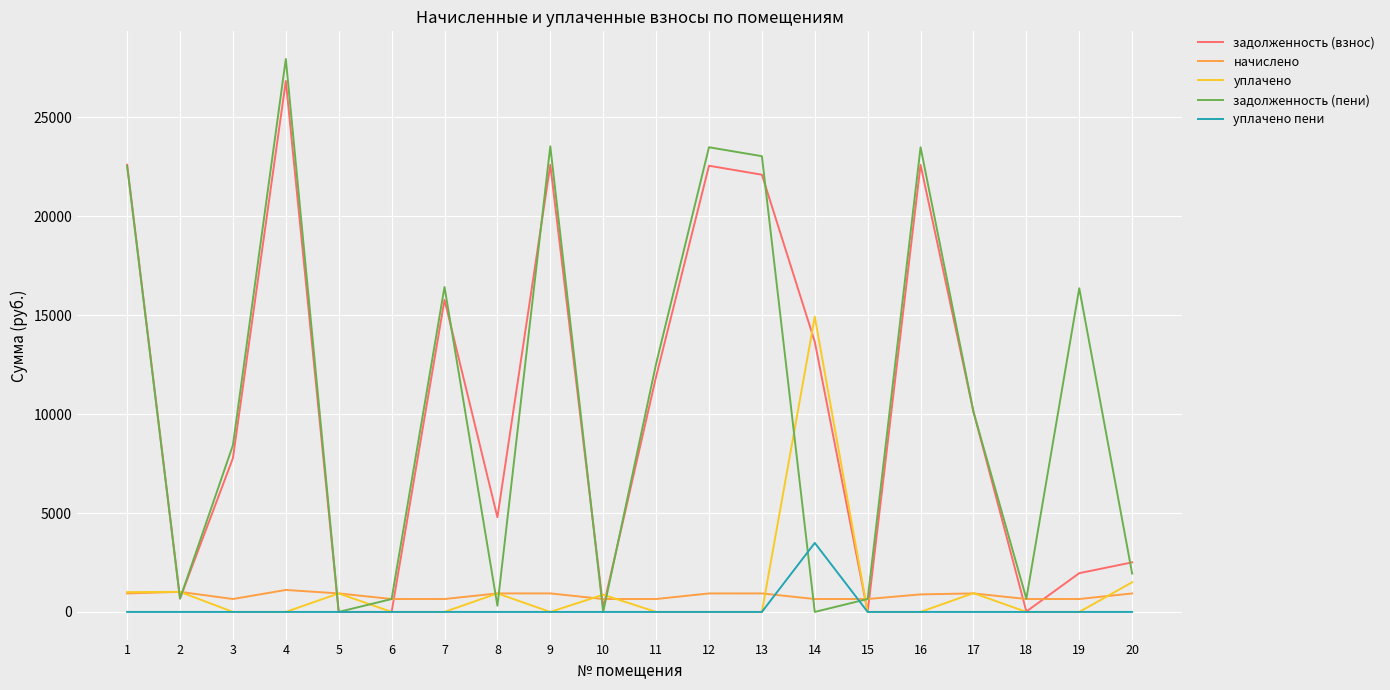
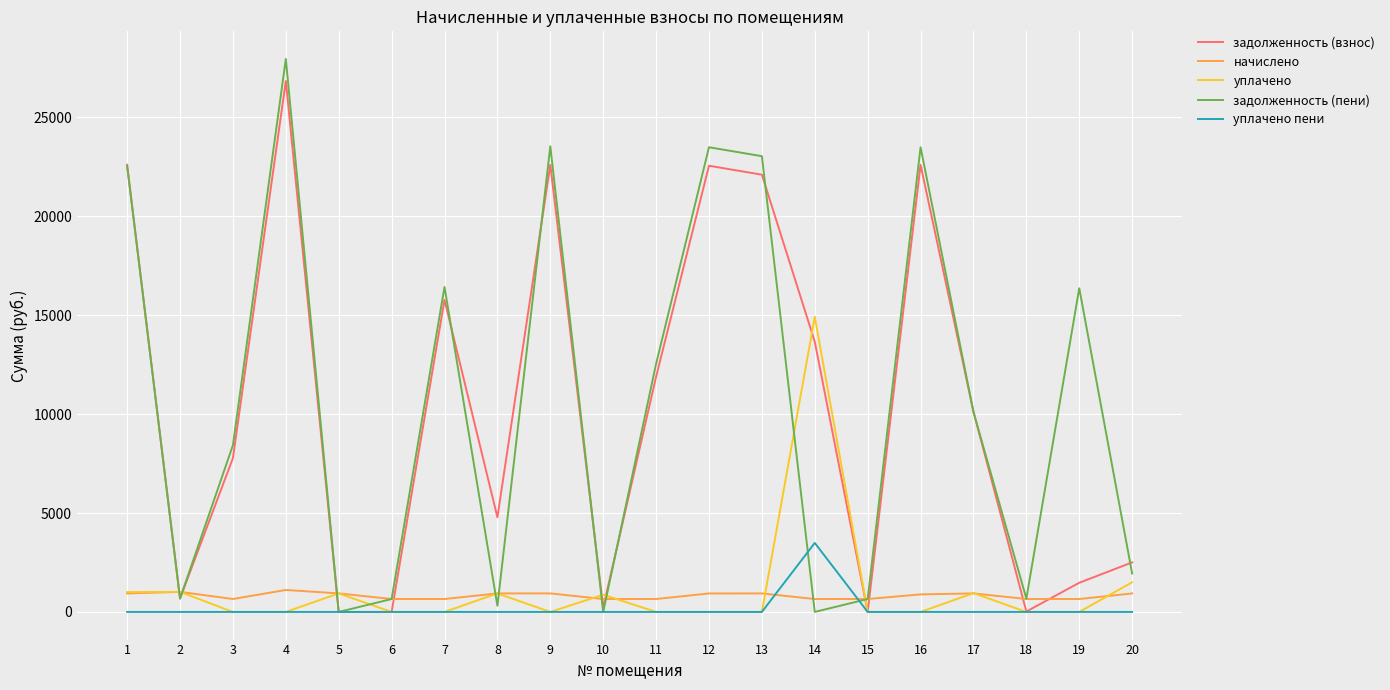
задолженность (взнос), 19: 2000 -> 1500
